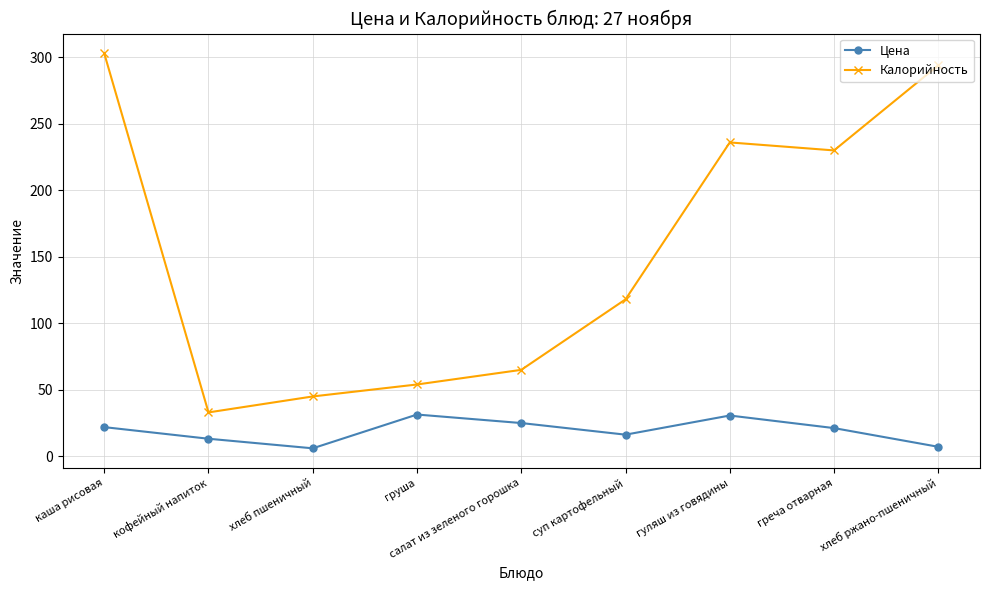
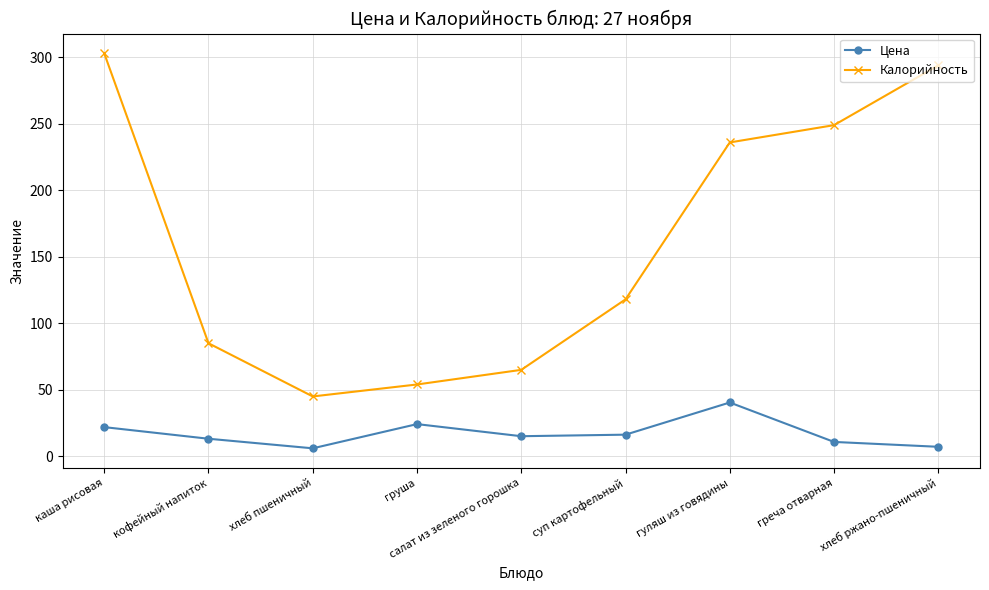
Калорийность, кофейный напиток: 33 -> 85
Цена, груша: 31 -> 24
Цена, салат из зеленого горошка: 25 -> 15
Цена, гуляш из говядины: 31 -> 40
Цена, греча отварная: 21 -> 11
Калорийность, греча отварная: 230 -> 249
